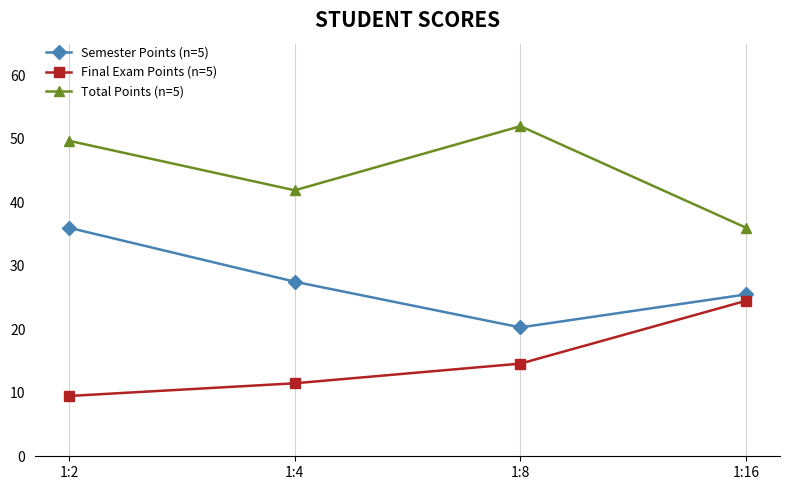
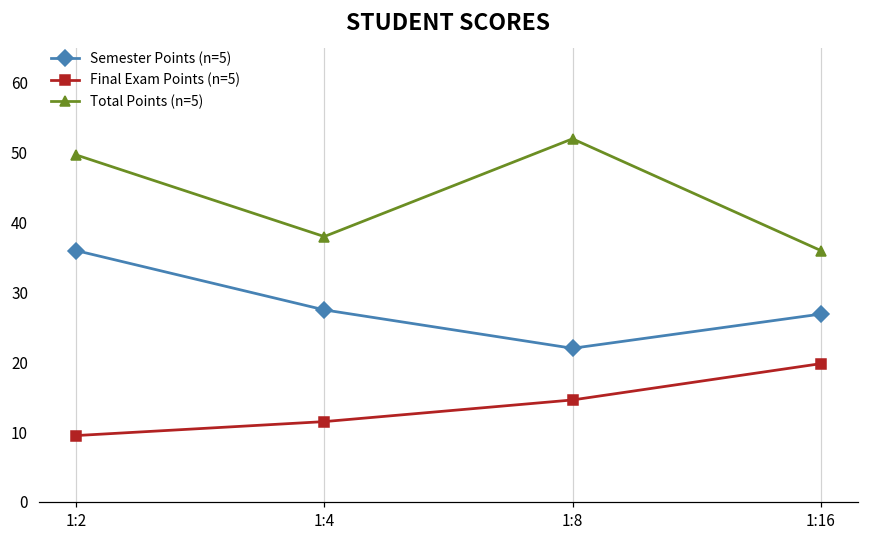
Total Points (n=5), 1:4: 42 -> 38
Semester Points (n=5), 1:8: 20 -> 22
Semester Points (n=5), 1:16: 26 -> 27
Final Exam Points (n=5), 1:16: 25 -> 20
